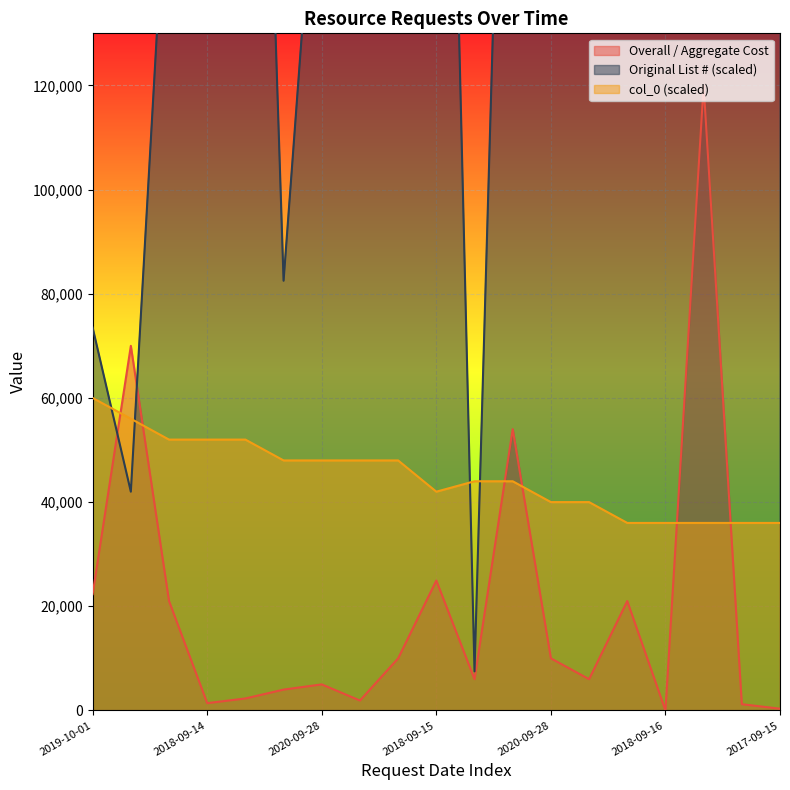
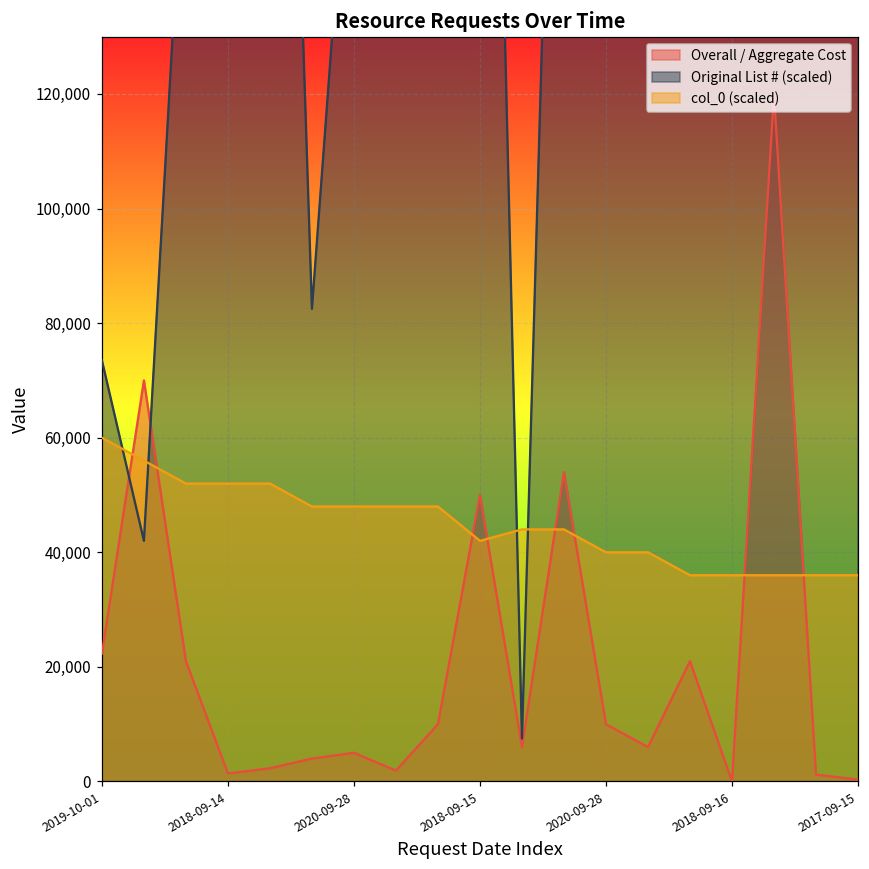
Overall / Aggregate Cost, 2018-09-15: 25,000 -> 50,000
